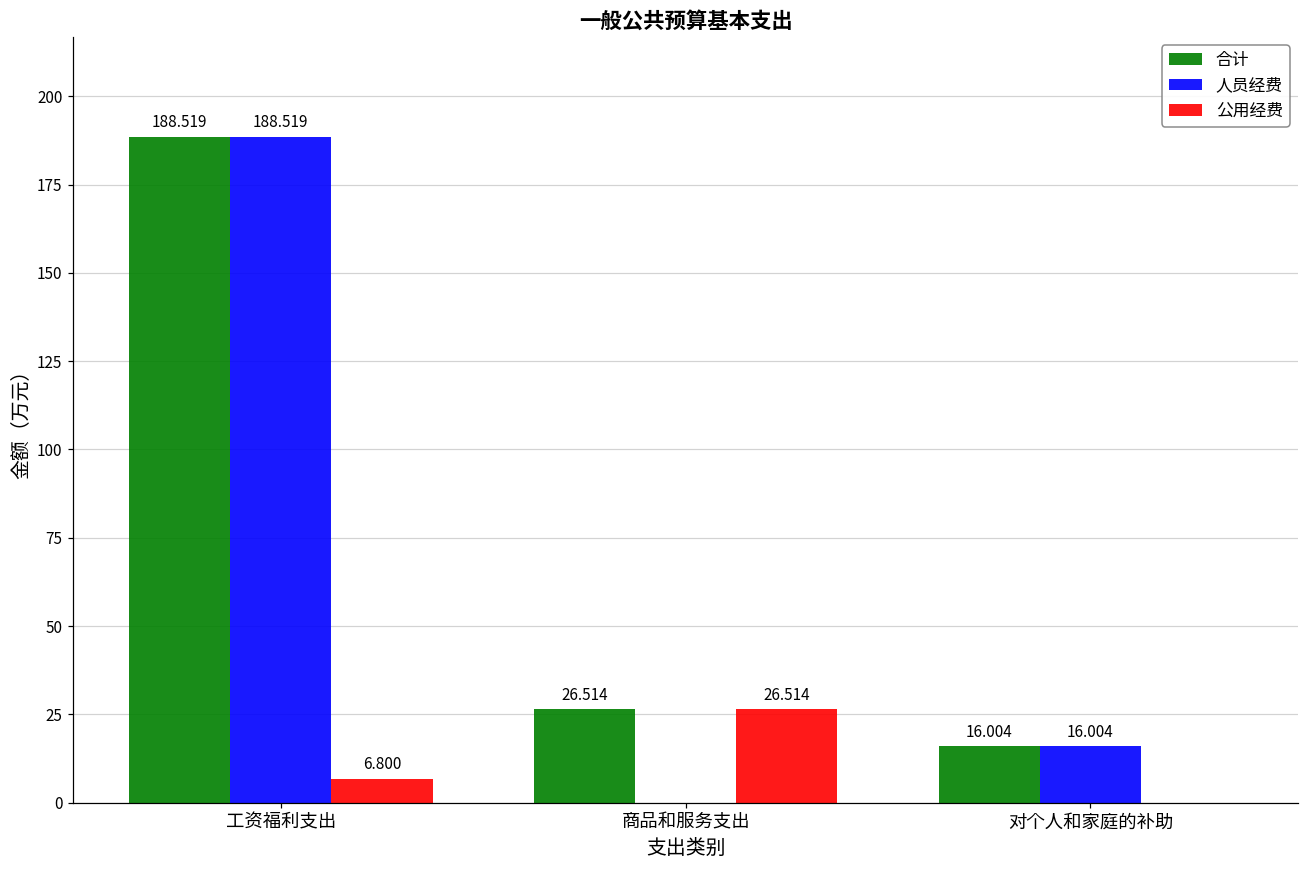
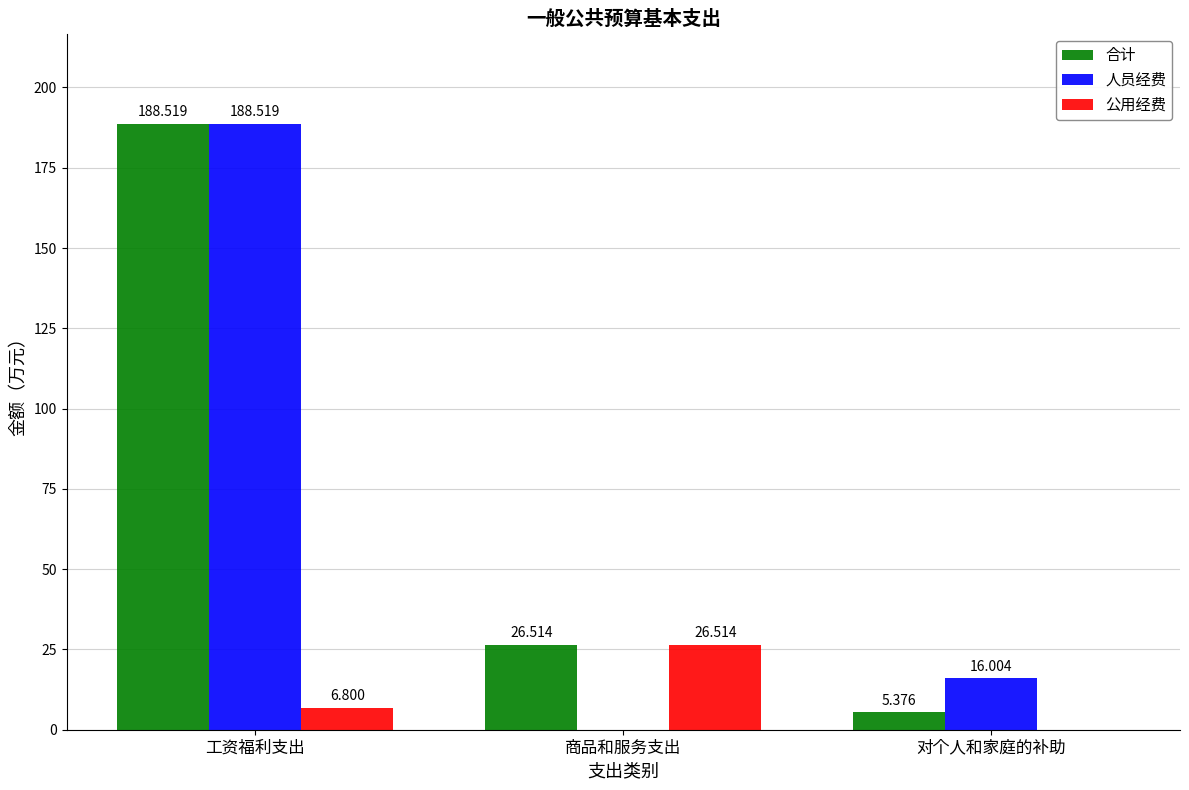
合计, 对个人和家庭的补助: 16.004 -> 5.376
